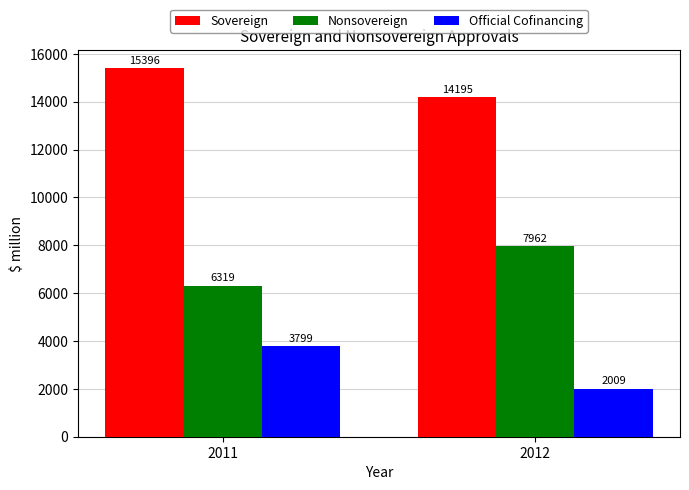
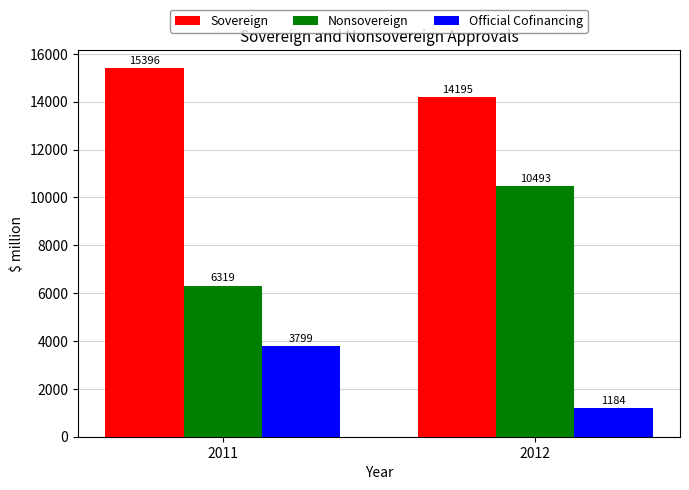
Nonsovereign, 2012: 7962 -> 10493
Official Cofinancing, 2012: 2009 -> 1184
